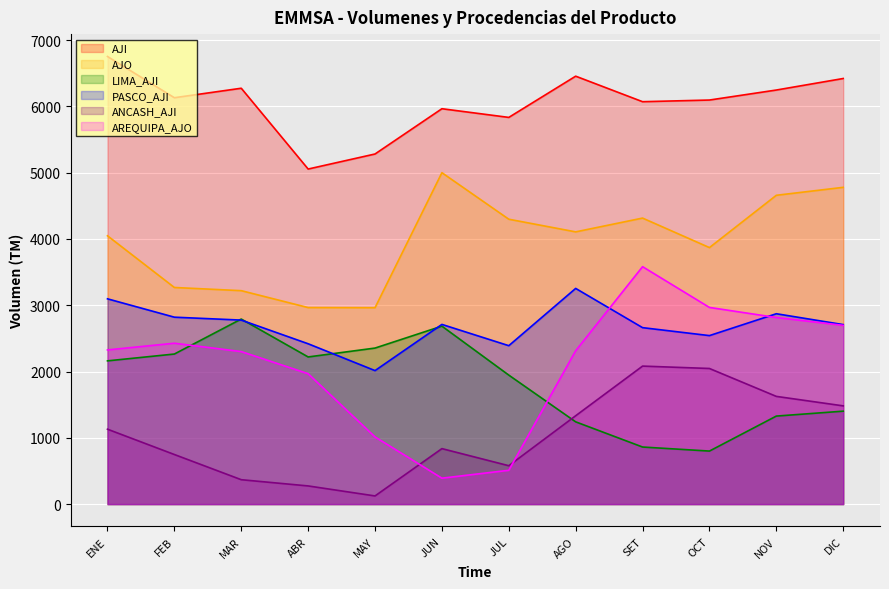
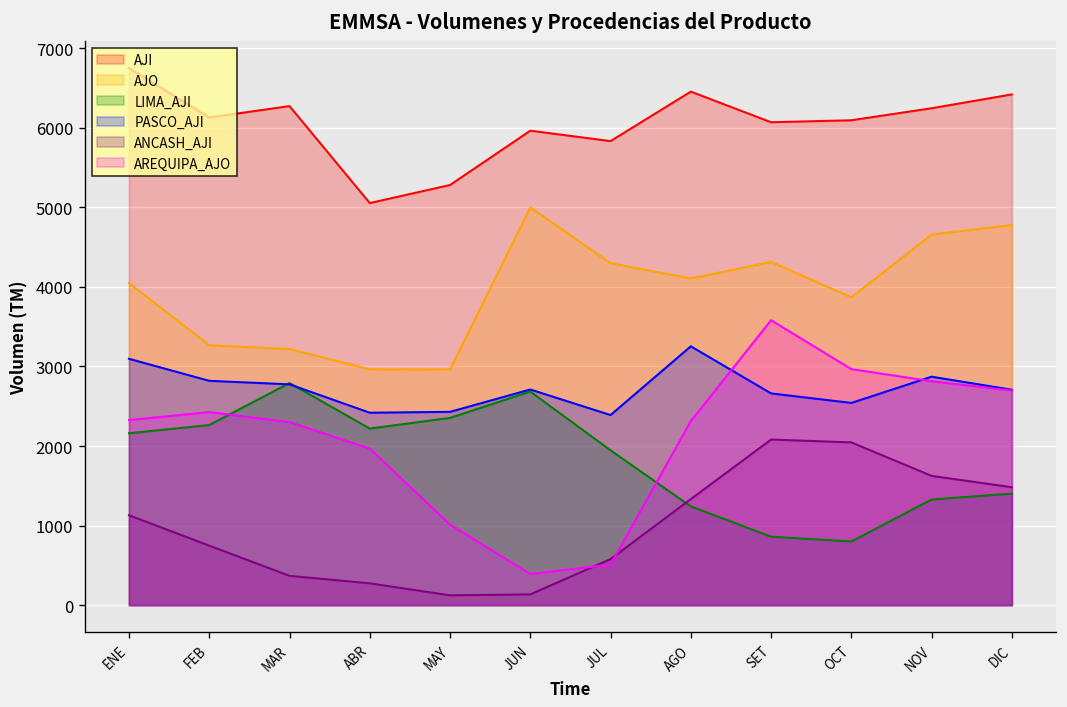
PASCO_AJI, MAY: 2000 -> 2400
ANCASH_AJI, JUN: 800 -> 100
